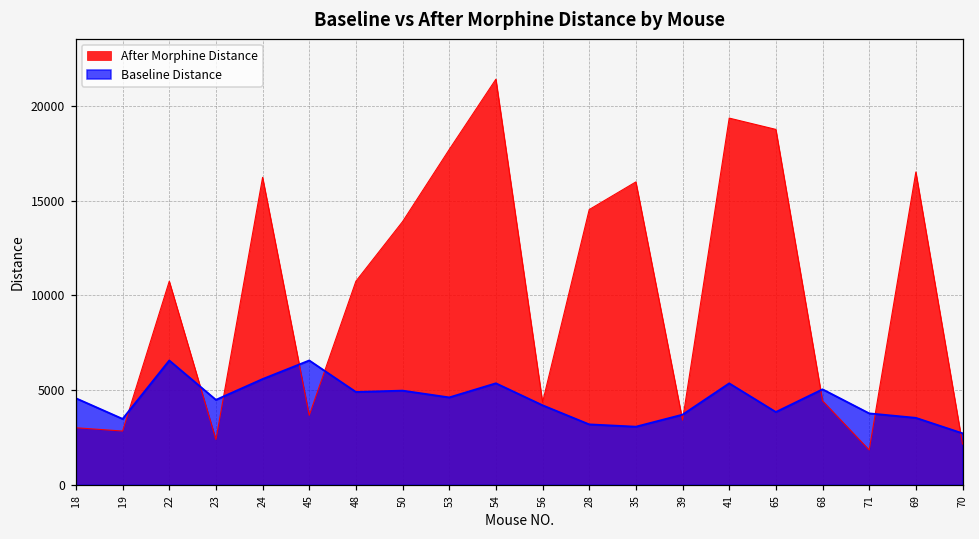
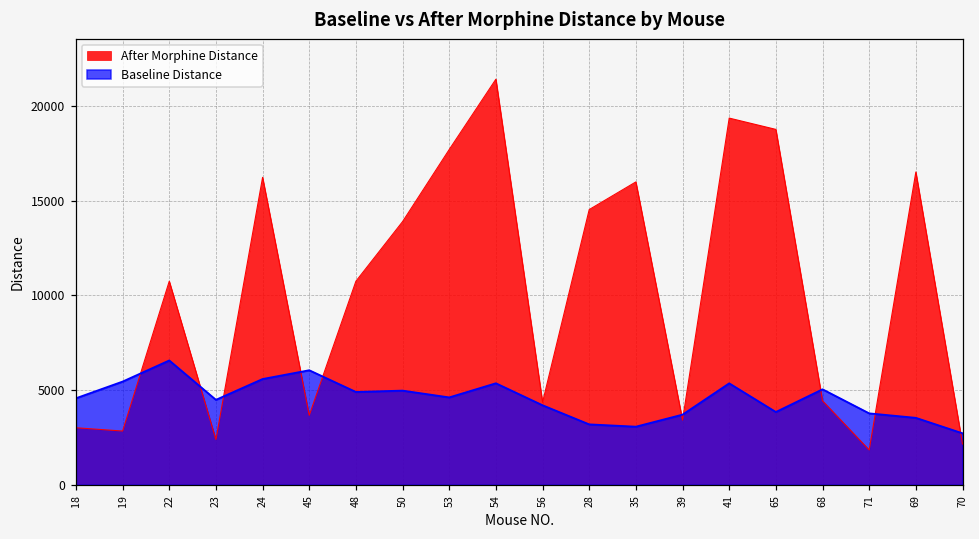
Baseline Distance, 19: 3500 -> 5500
Baseline Distance, 45: 6600 -> 6100
